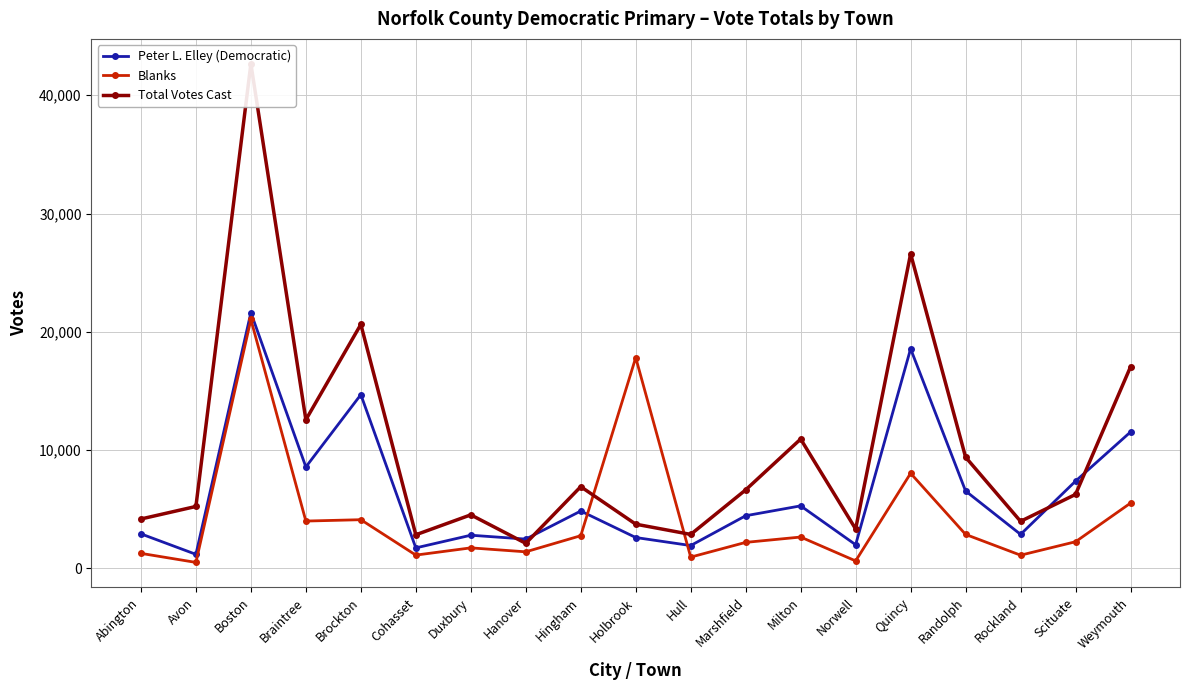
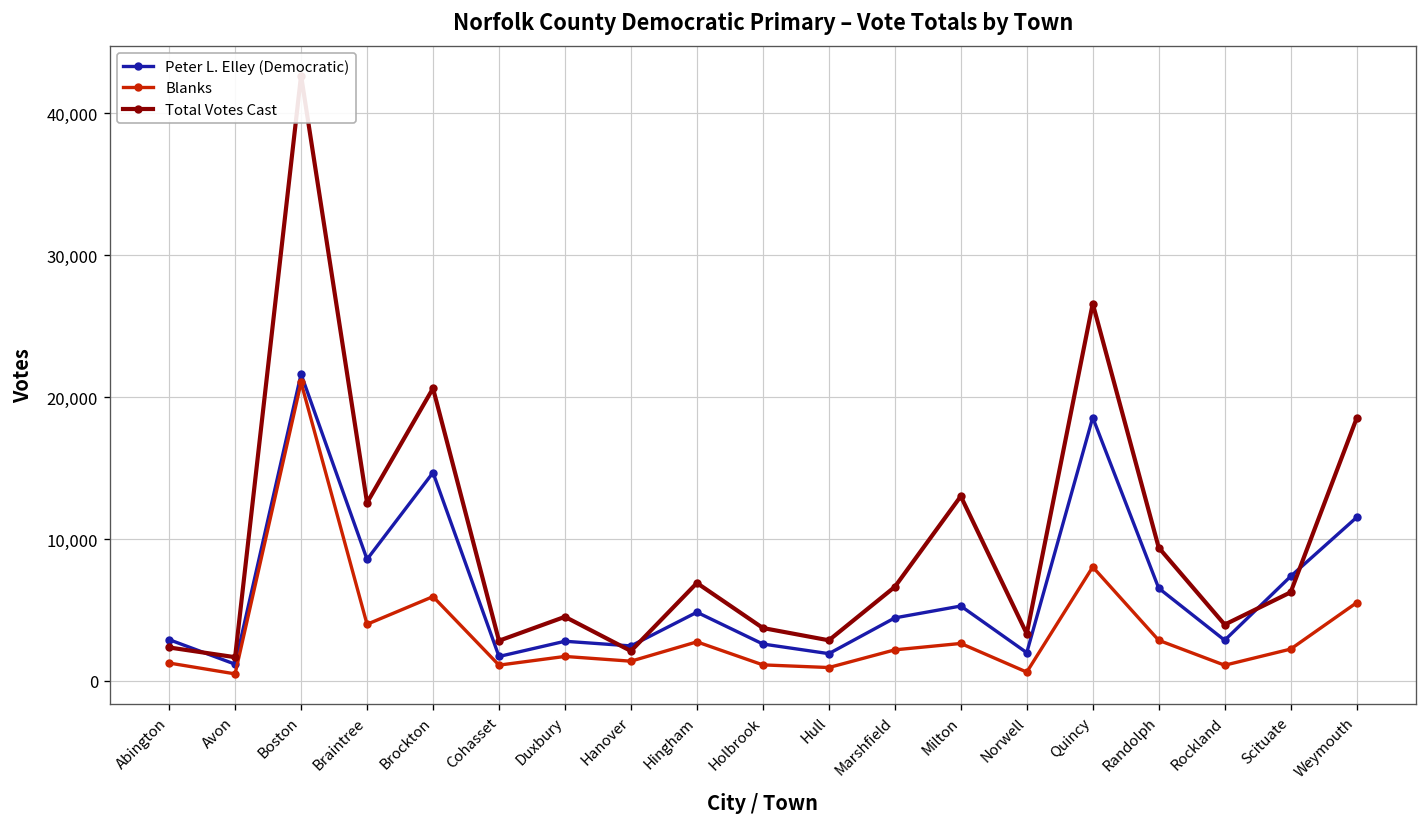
Total Votes Cast, Abington: 4,200 -> 2,400
Total Votes Cast, Avon: 5,200 -> 1,700
Blanks, Brockton: 4,100 -> 5,900
Blanks, Holbrook: 17,800 -> 1,100
Total Votes Cast, Milton: 10,900 -> 13,000
Total Votes Cast, Weymouth: 17,000 -> 18,500
